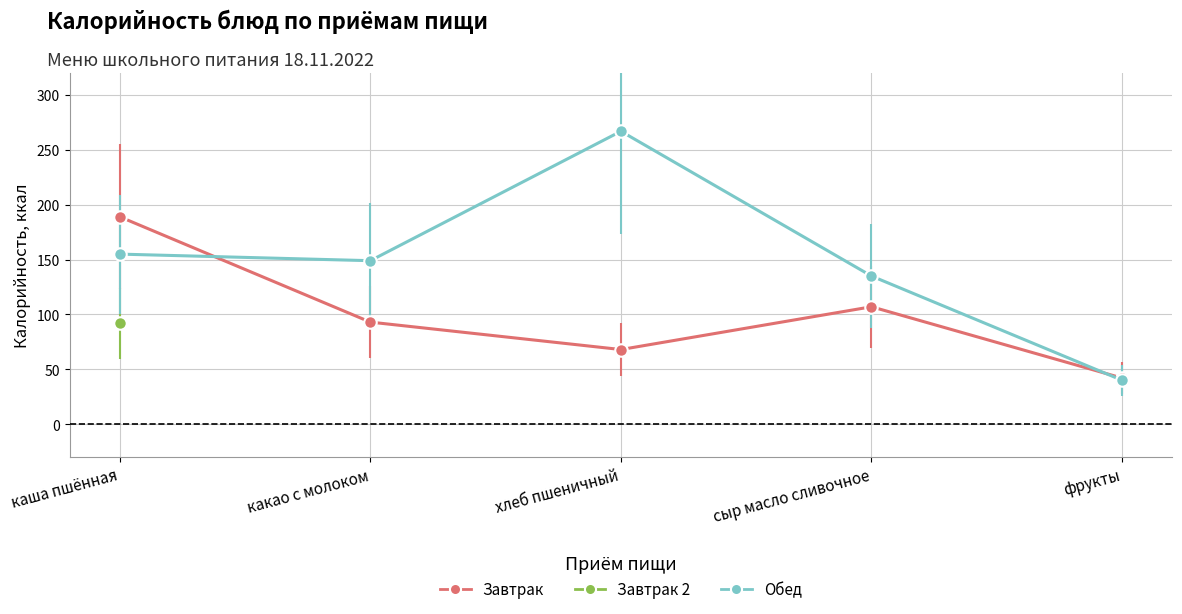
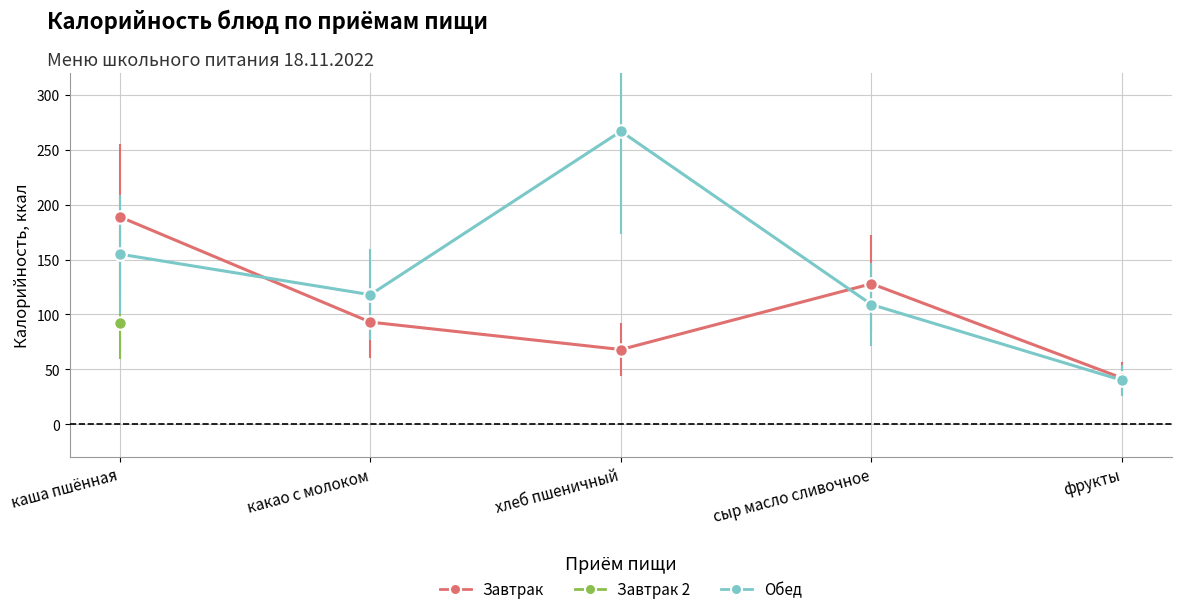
Обед, какао с молоком: 149 -> 118
Завтрак, сыр масло сливочное: 107 -> 128
Обед, сыр масло сливочное: 135 -> 109
